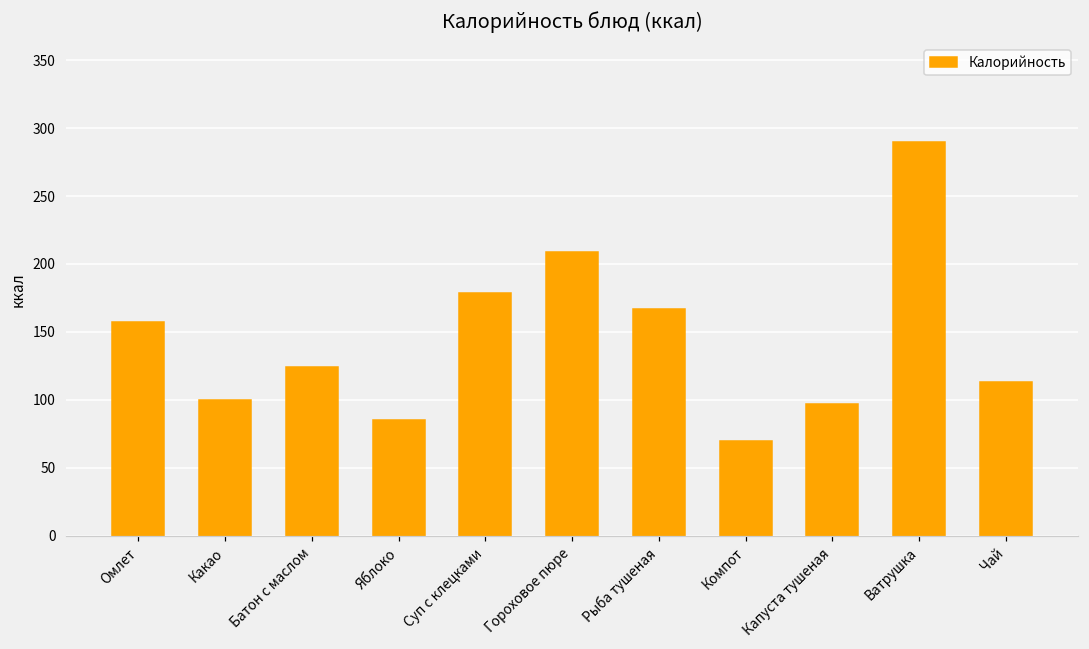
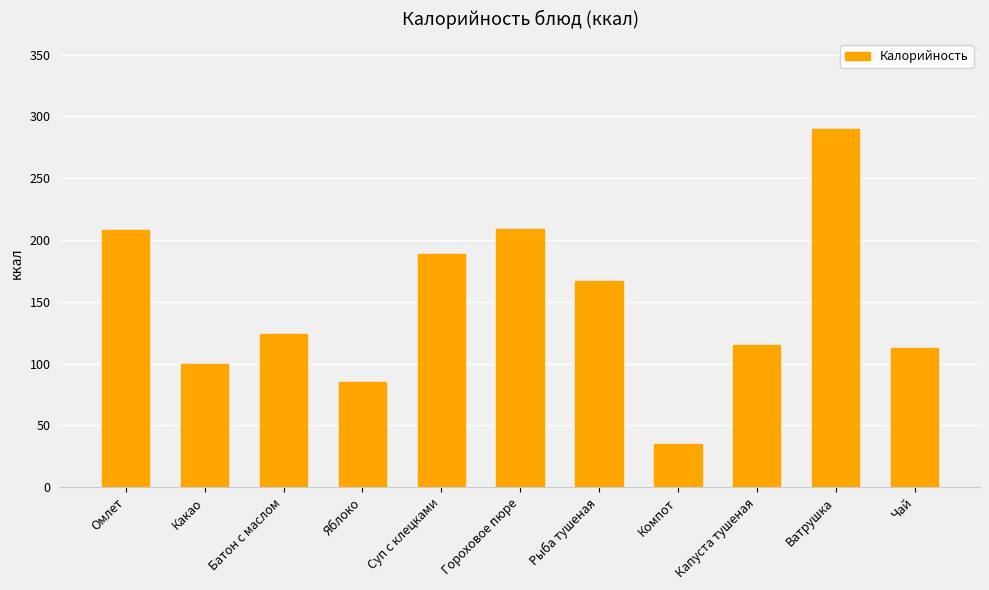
Омлет: 157 -> 208
Суп с клецками: 179 -> 189
Компот: 70 -> 35
Капуста тушеная: 97 -> 115
